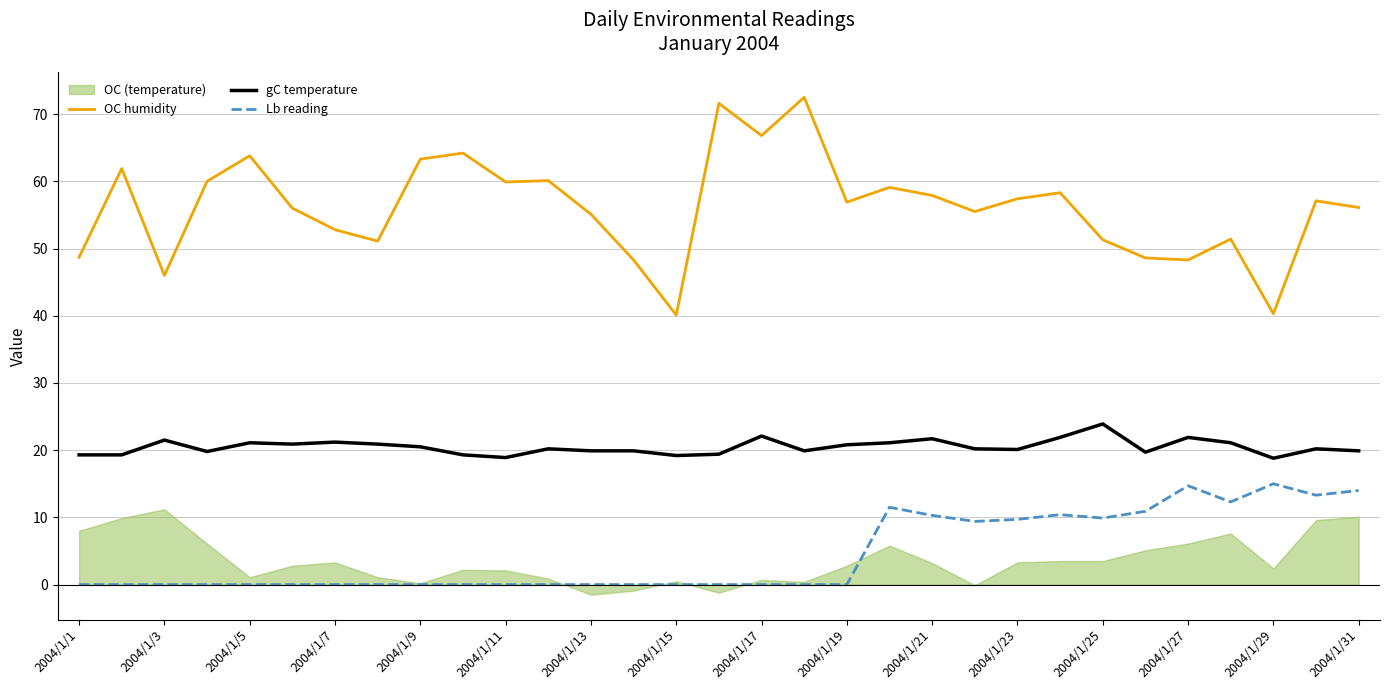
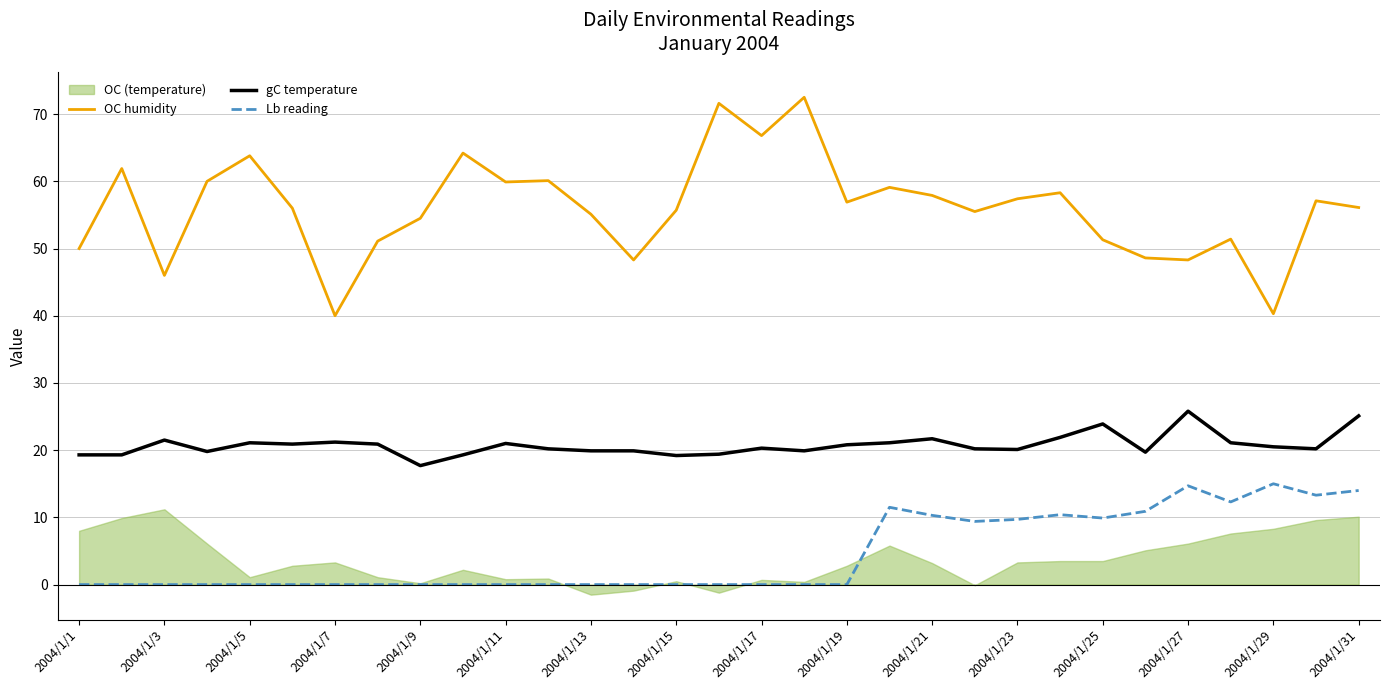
OC humidity, 2004/1/1: 49 -> 50
OC humidity, 2004/1/7: 53 -> 40
OC humidity, 2004/1/9: 63 -> 55
gC temperature, 2004/1/9: 21 -> 18
OC (temperature), 2004/1/11: 2 -> 1
gC temperature, 2004/1/11: 19 -> 21
OC humidity, 2004/1/15: 40 -> 56
gC temperature, 2004/1/17: 22 -> 20
gC temperature, 2004/1/27: 22 -> 26
OC (temperature), 2004/1/29: 2 -> 8
gC temperature, 2004/1/29: 19 -> 21
gC temperature, 2004/1/31: 20 -> 25
